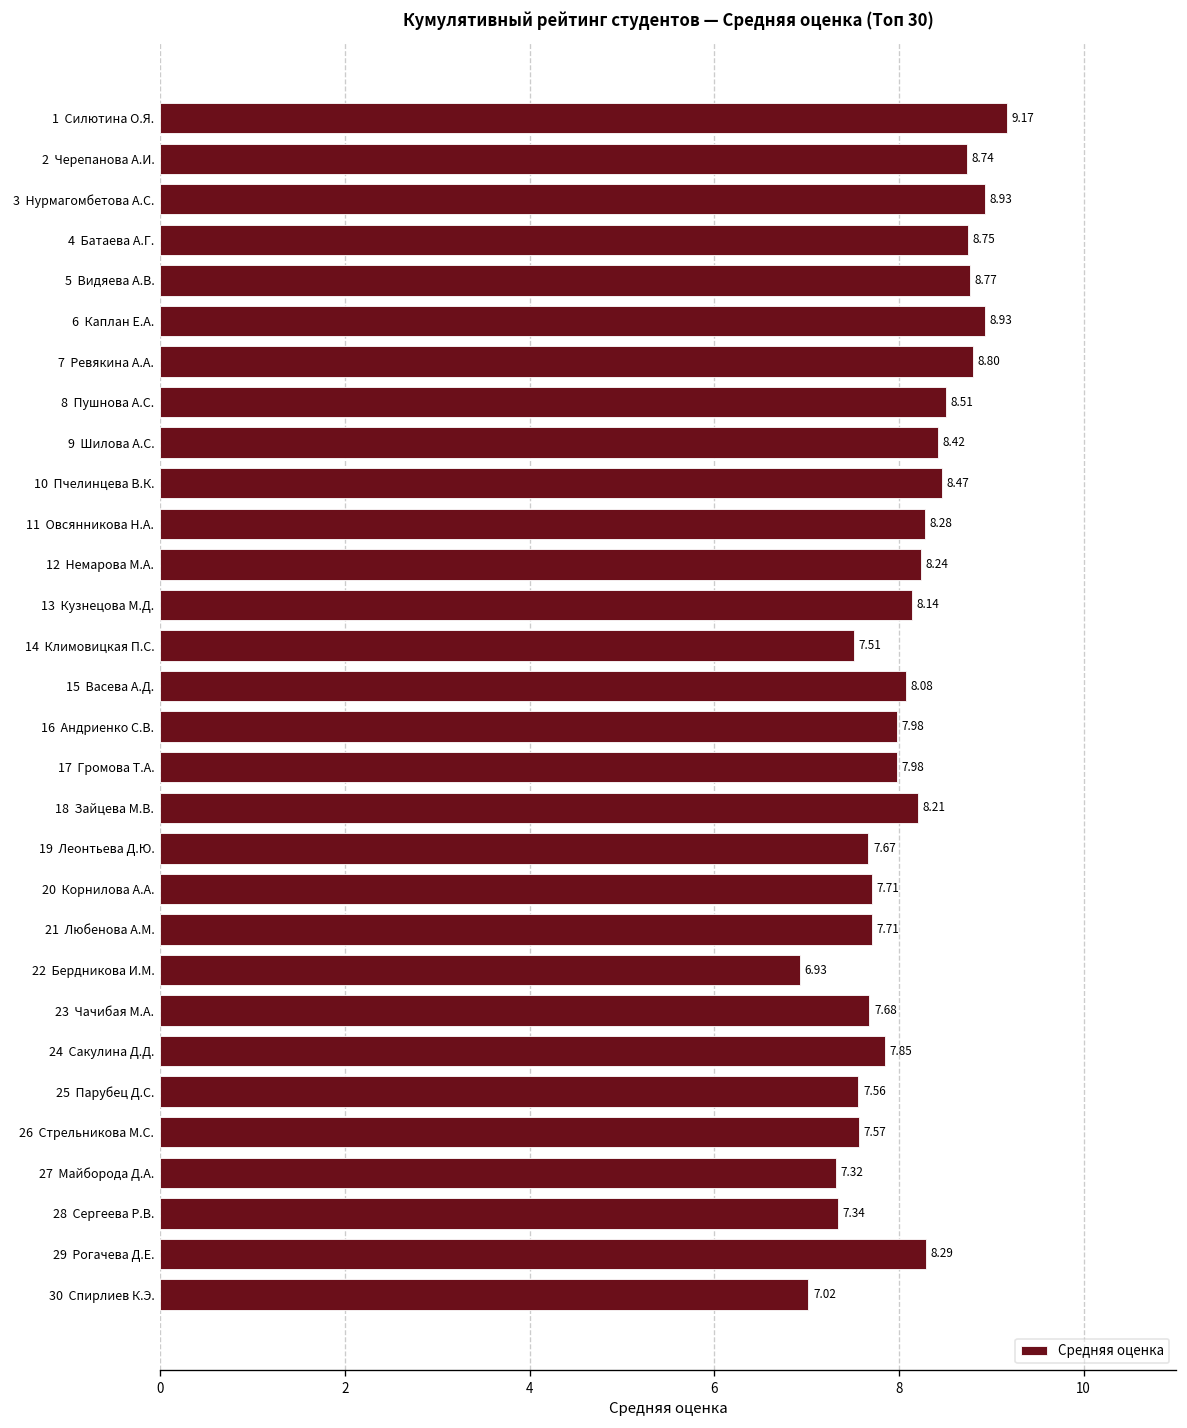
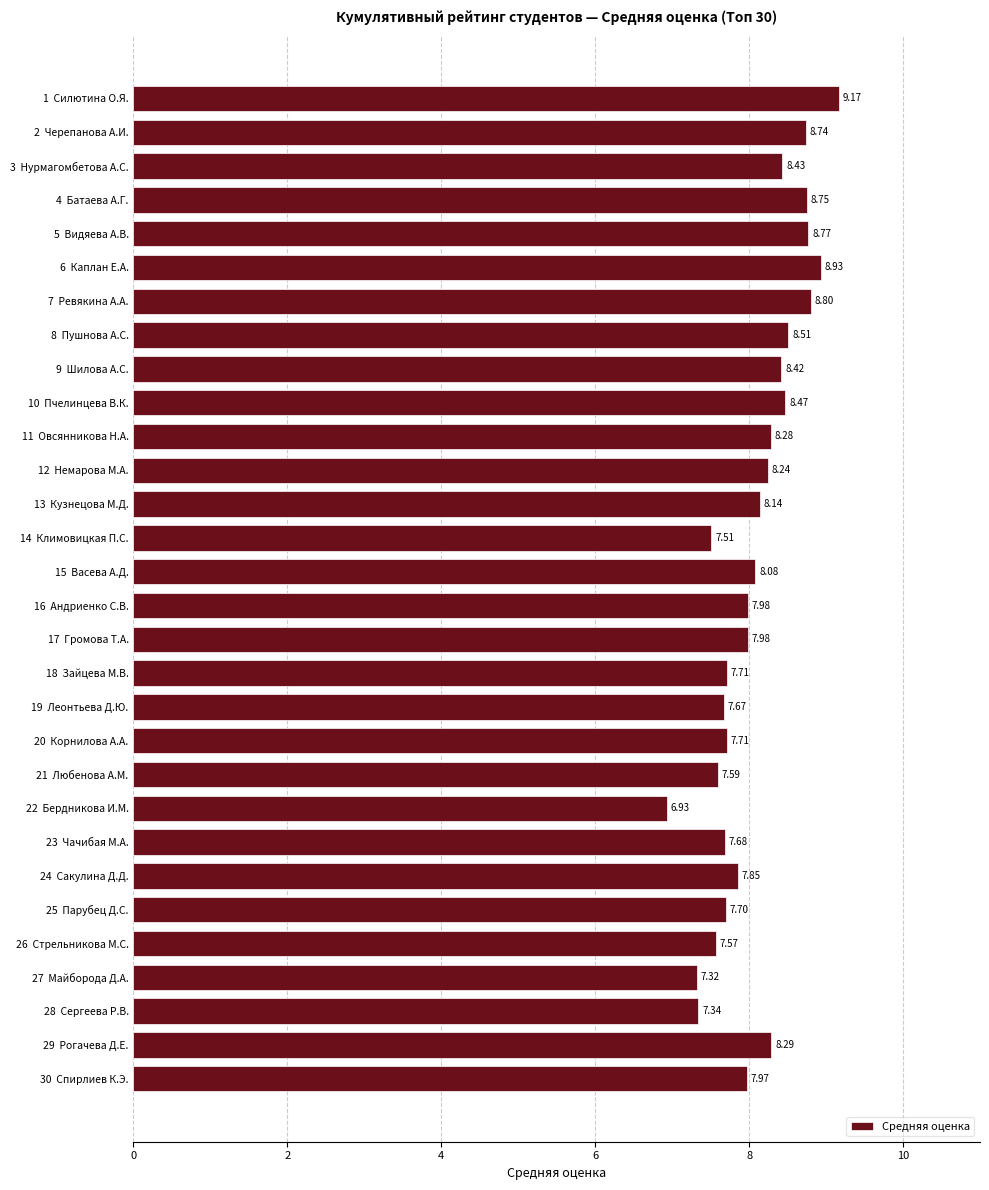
3 Нурмагомбетова А.С.: 8.93 -> 8.43
18 Зайцева М.В.: 8.21 -> 7.71
21 Любенова А.М.: 7.71 -> 7.59
25 Парубец Д.С.: 7.56 -> 7.70
30 Спирлиев К.Э.: 7.02 -> 7.97
